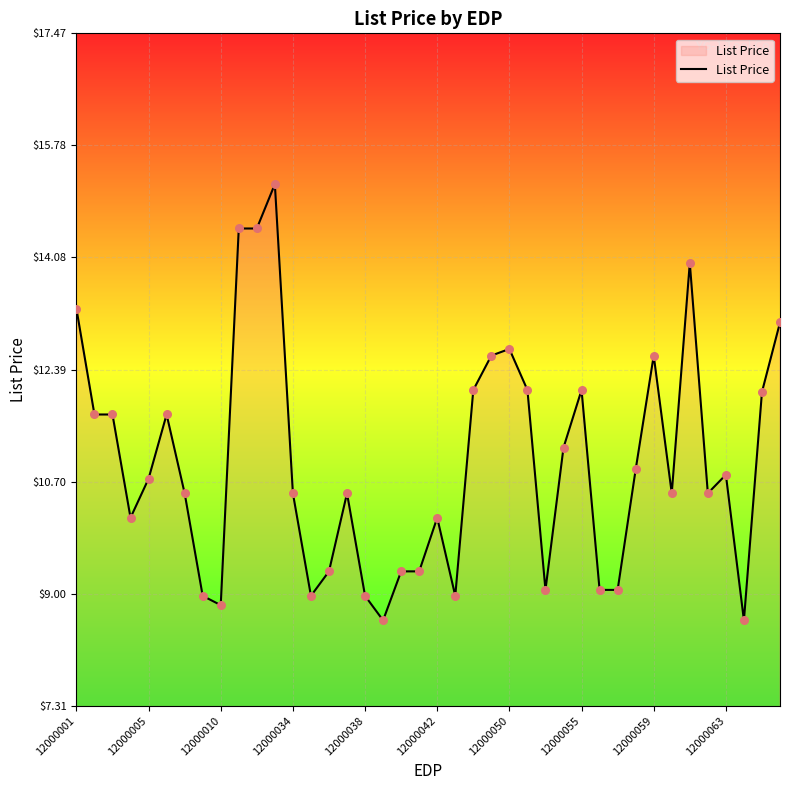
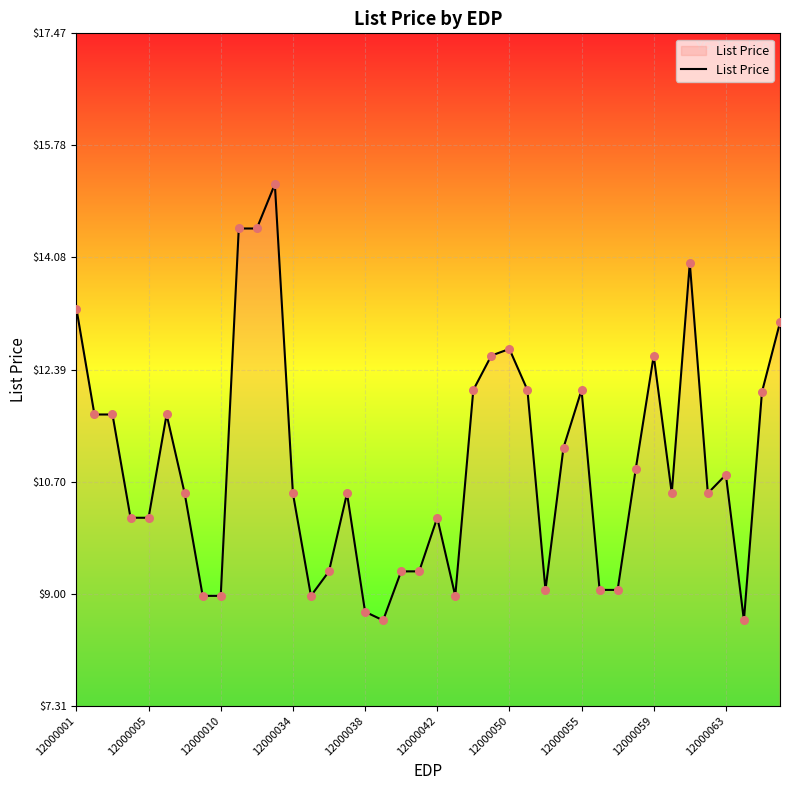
12000005: $10.7 -> $10.2
12000010: $8.8 -> $9.0
12000038: $9.0 -> $8.7
